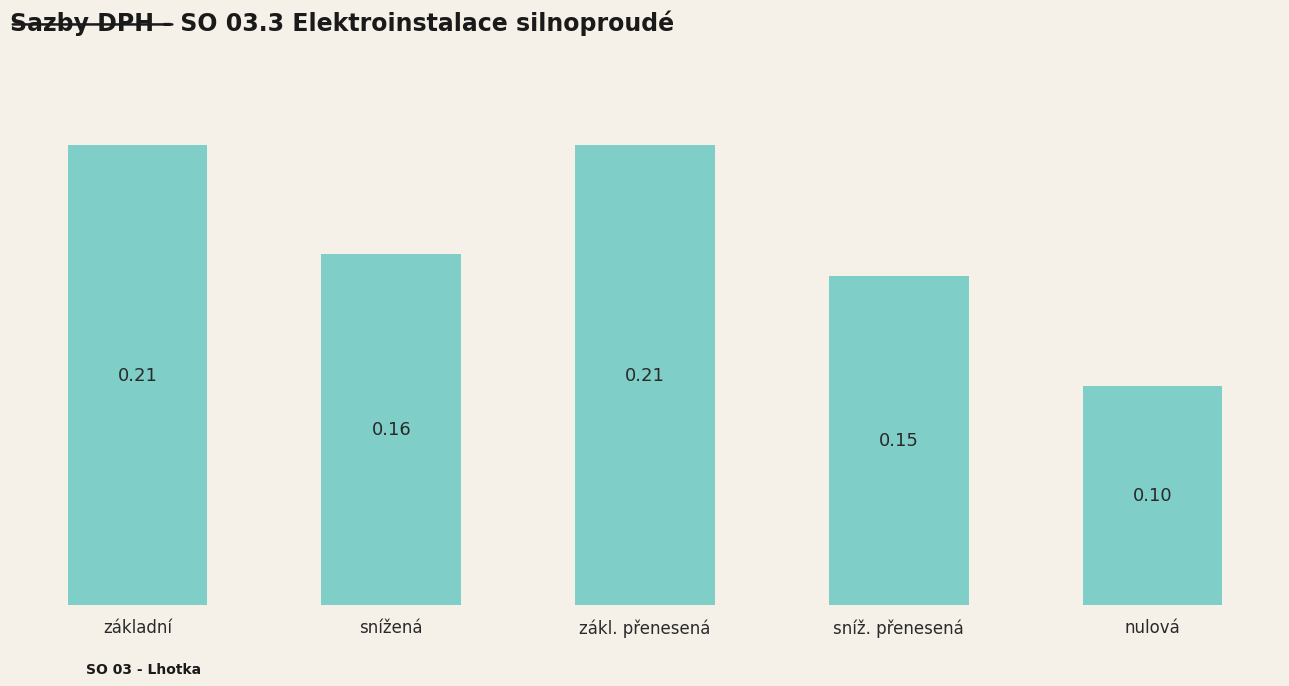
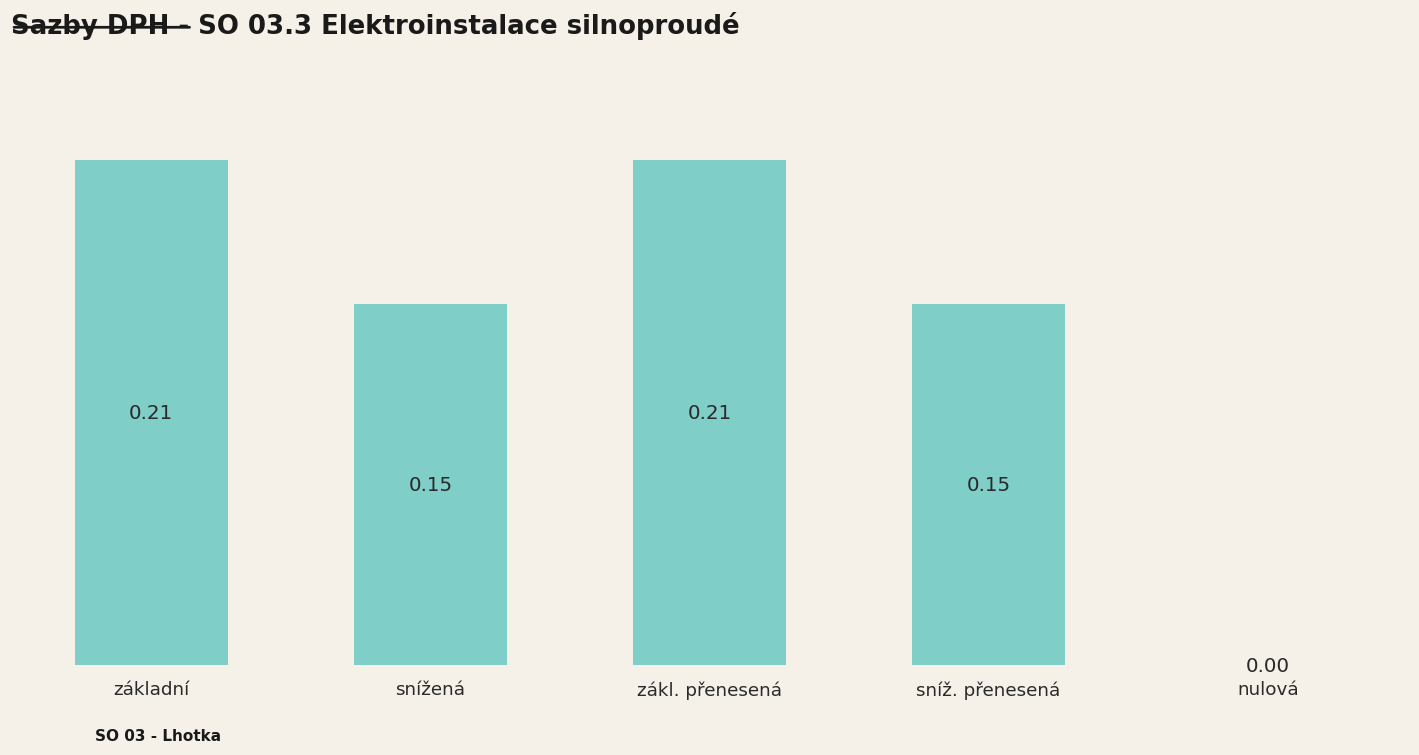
snížená: 0.16 -> 0.15
nulová: 0.10 -> 0.00
